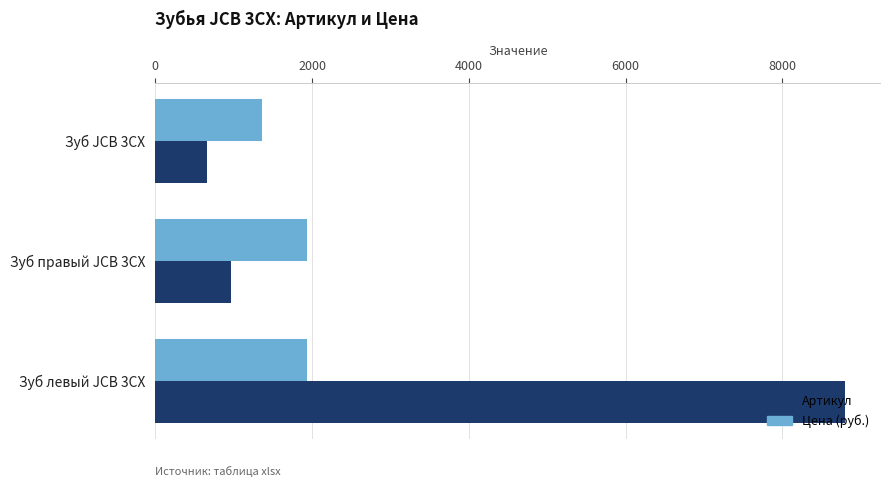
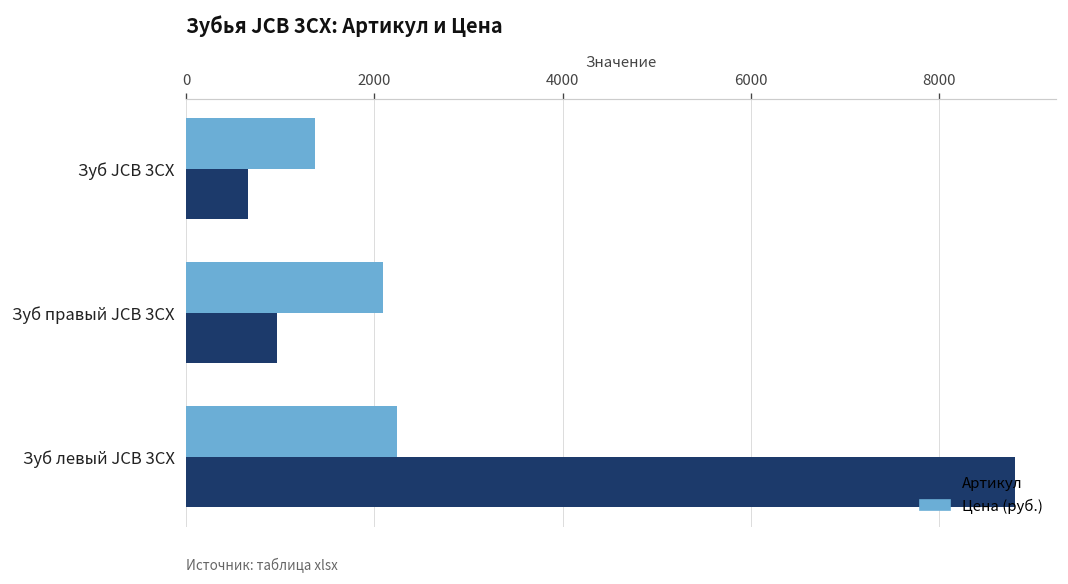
Цена (руб.), Зуб правый JCB 3CX: 1900 -> 2100
Цена (руб.), Зуб левый JCB 3CX: 1900 -> 2200
